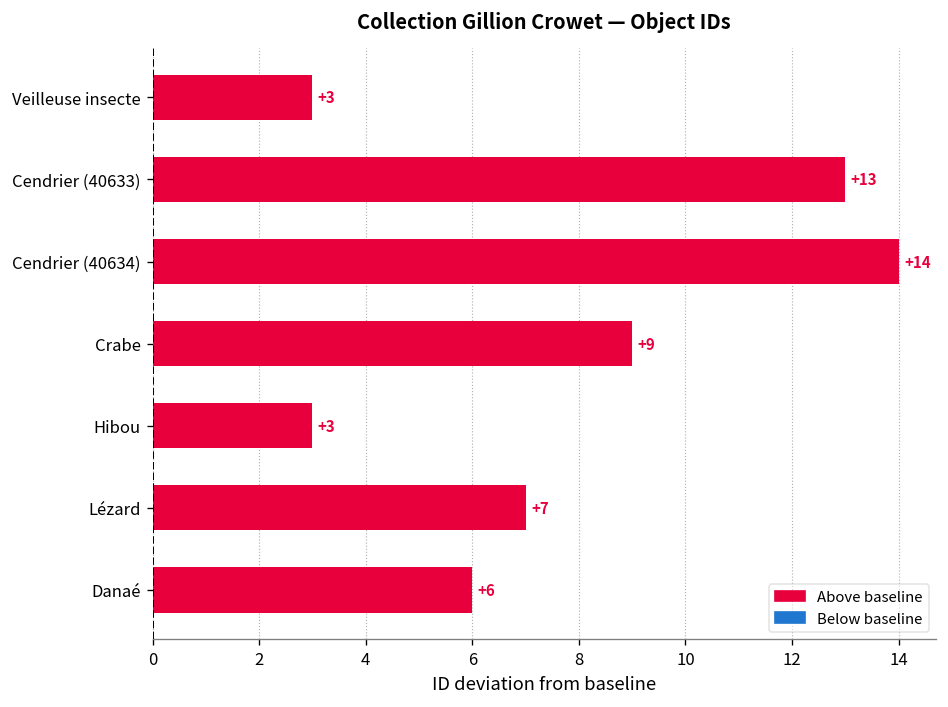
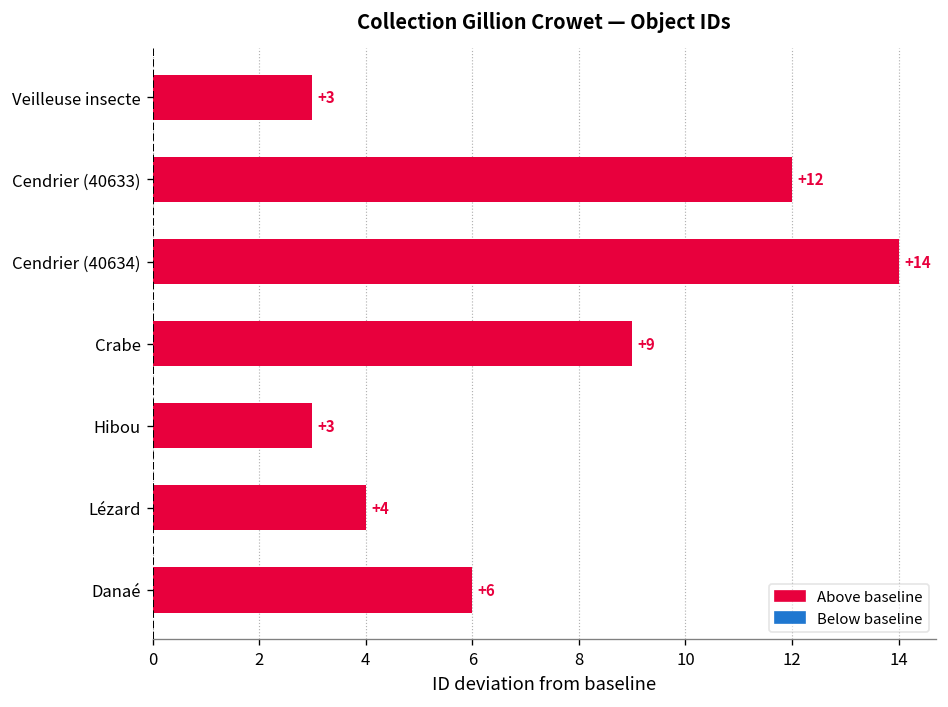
Cendrier (40633): +13 -> +12
Lézard: +7 -> +4
